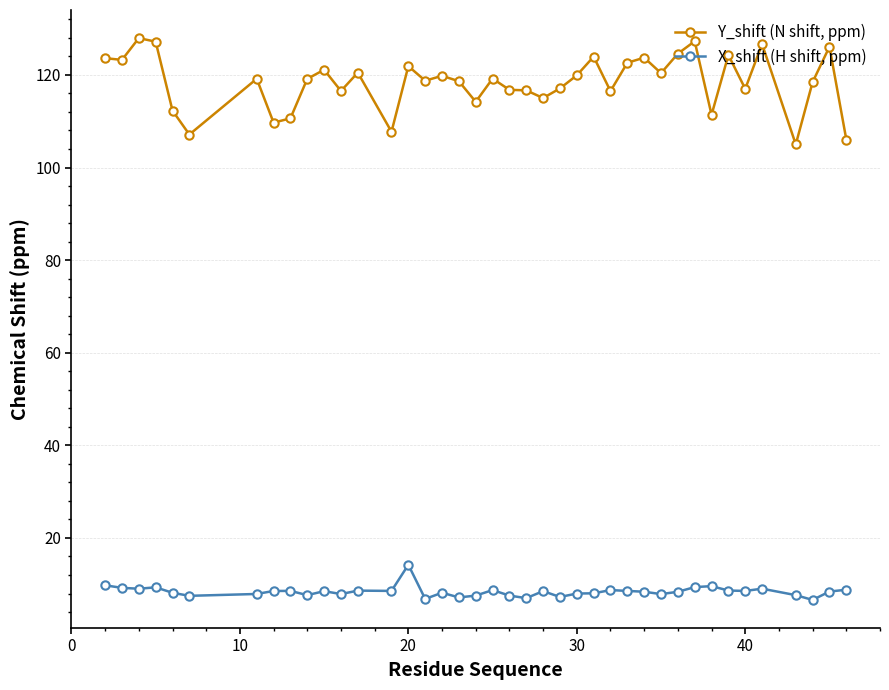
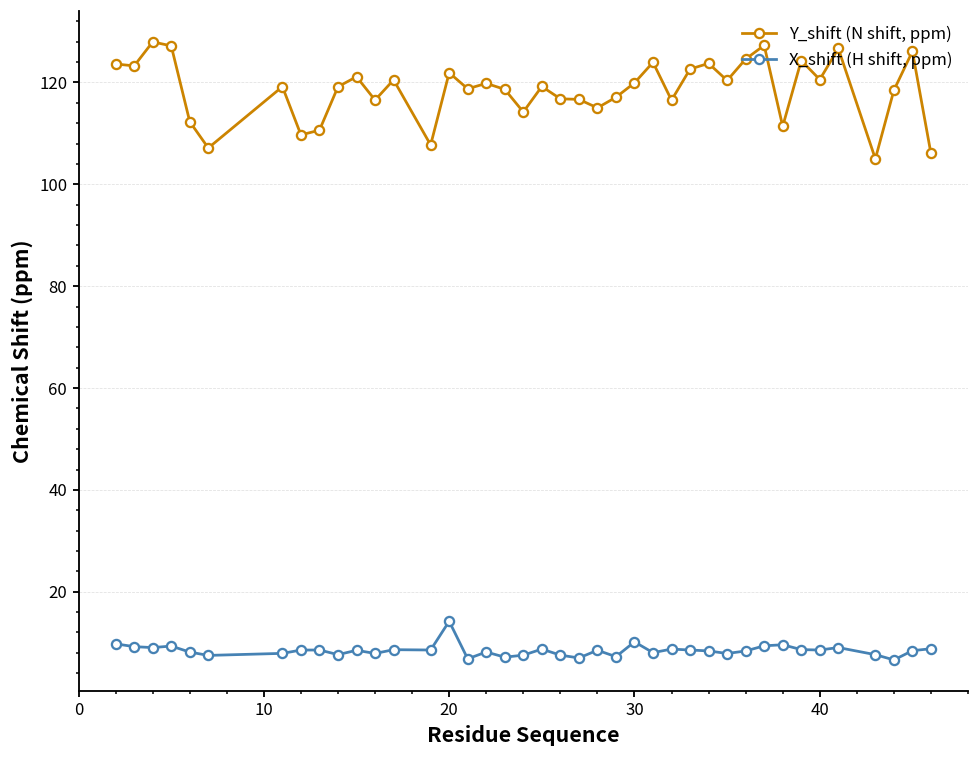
X_shift (H shift, ppm), 30: 8 -> 10
Y_shift (N shift, ppm), 40: 117 -> 121
